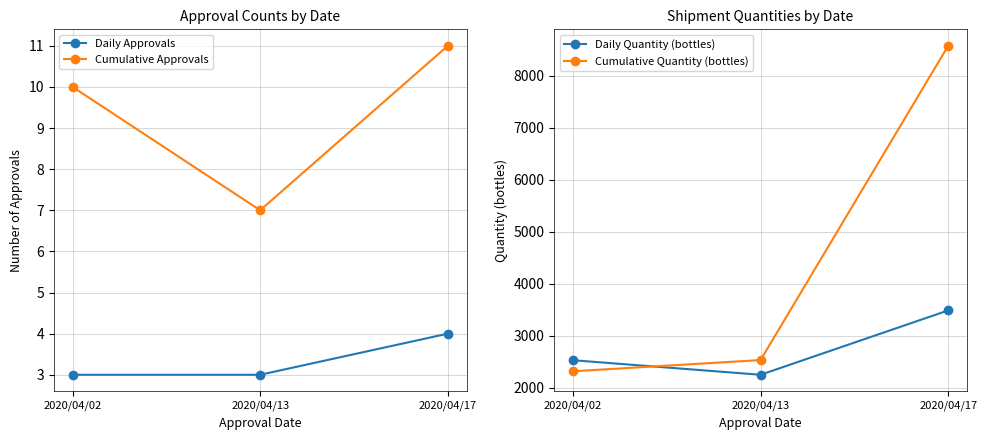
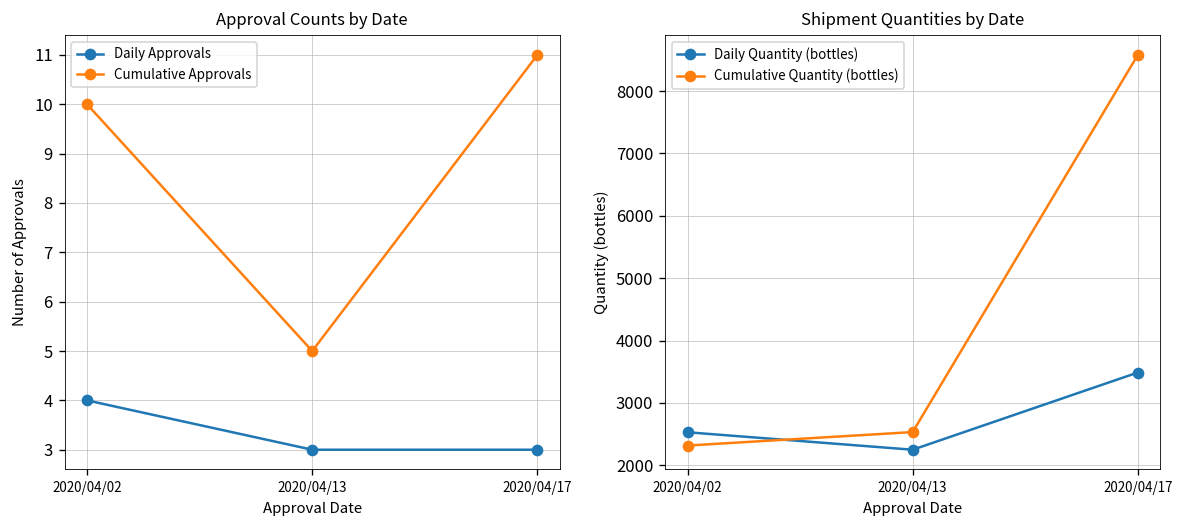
Approval Counts by Date, Daily Approvals, 2020/04/02: 3 -> 4
Approval Counts by Date, Cumulative Approvals, 2020/04/13: 7 -> 5
Approval Counts by Date, Daily Approvals, 2020/04/17: 4 -> 3
